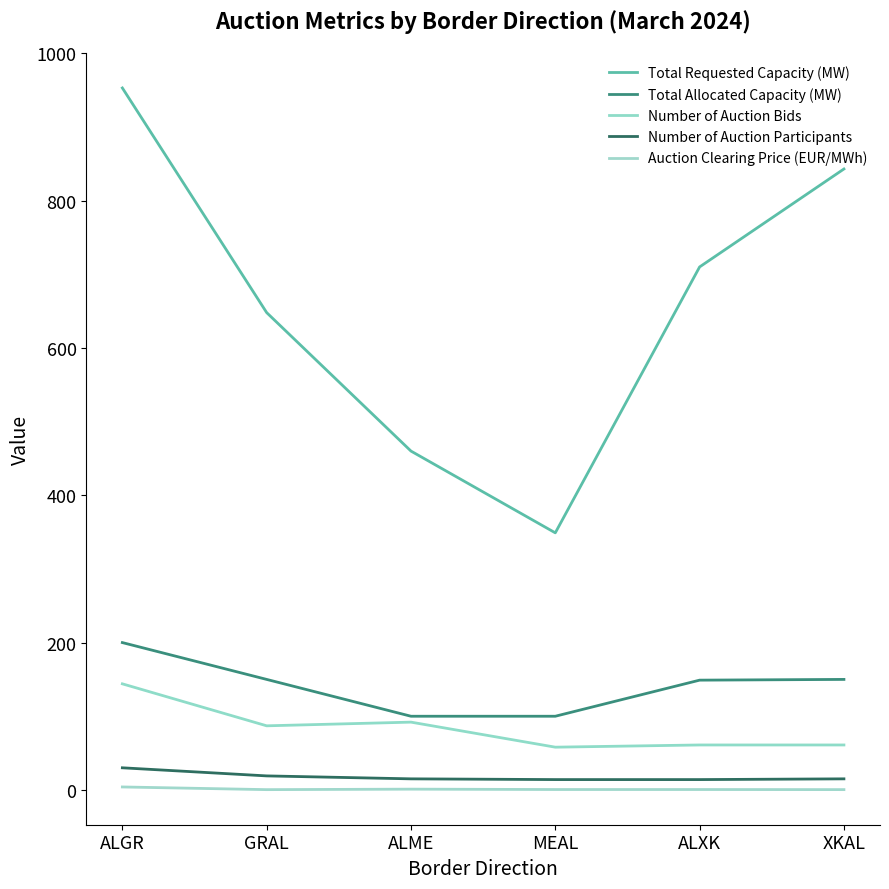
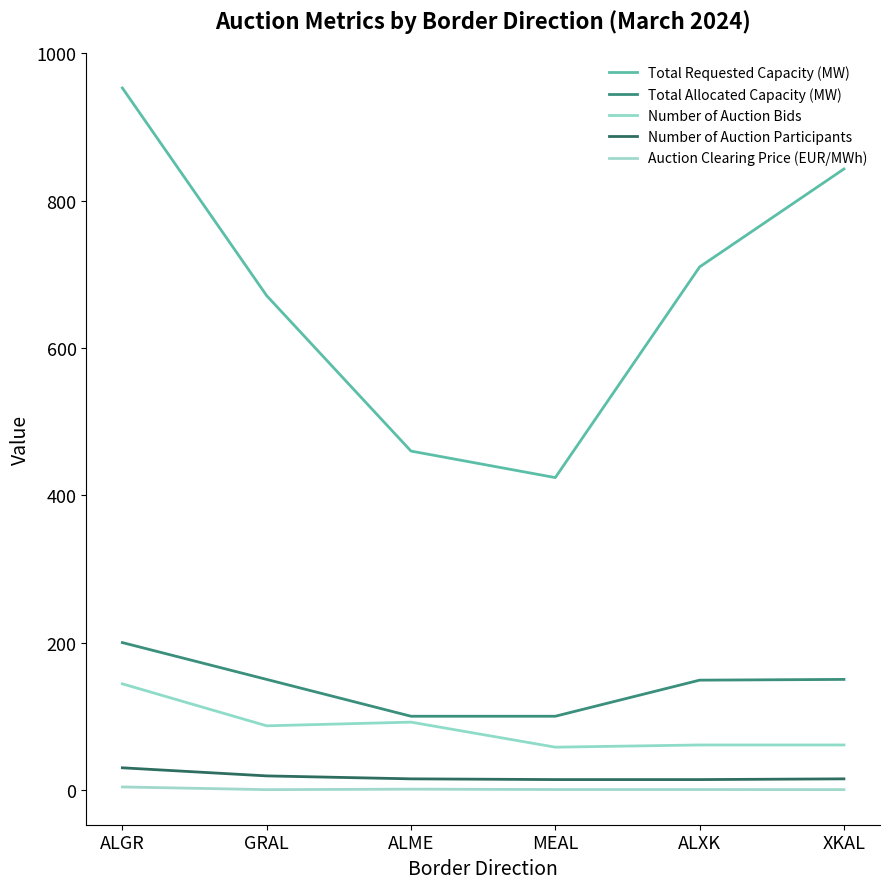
Total Requested Capacity (MW), GRAL: 650 -> 670
Total Requested Capacity (MW), MEAL: 350 -> 420
